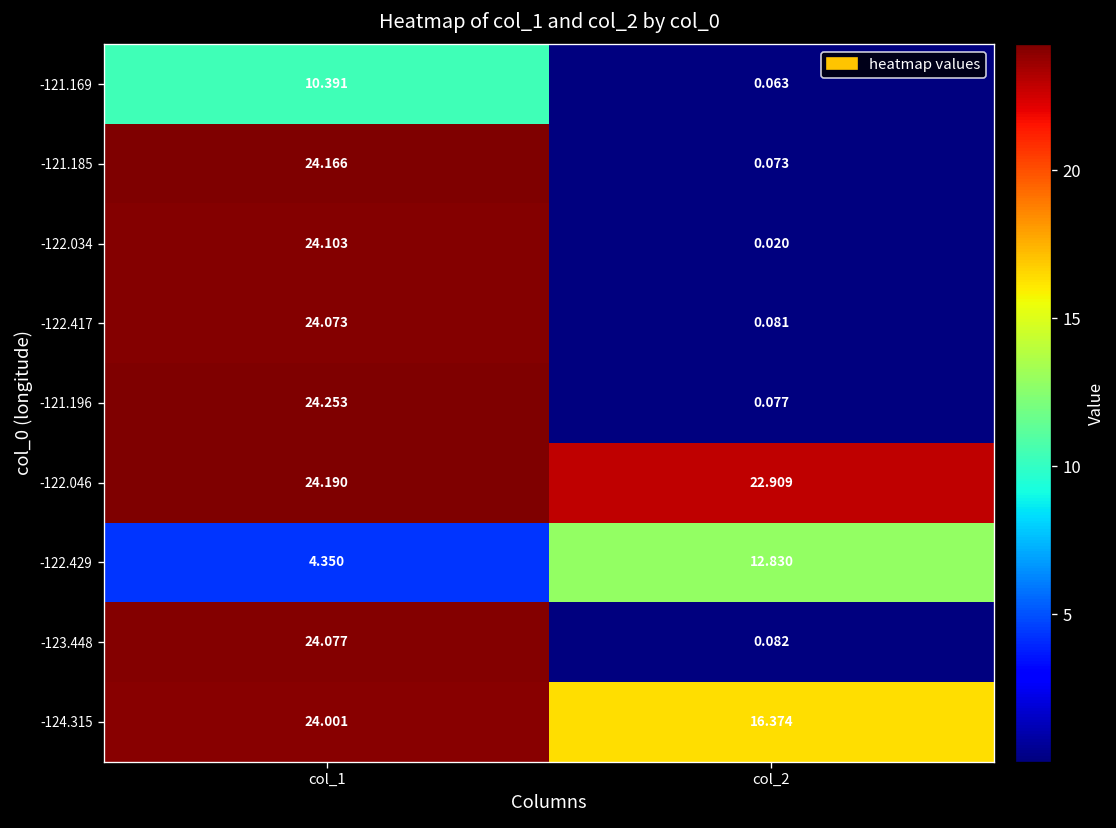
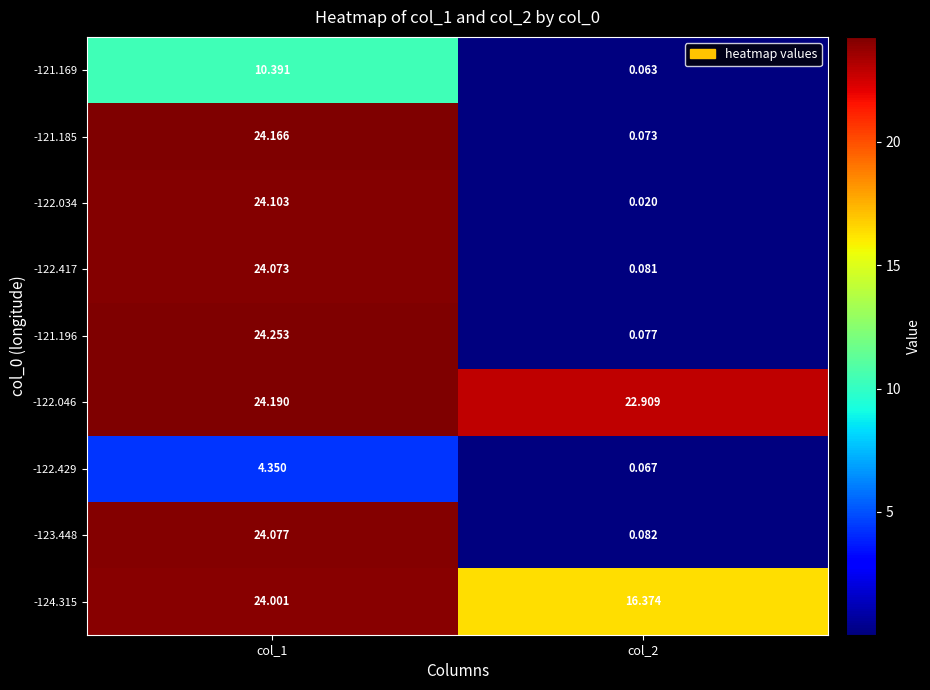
-122.429, col_2: 12.830 -> 0.067
